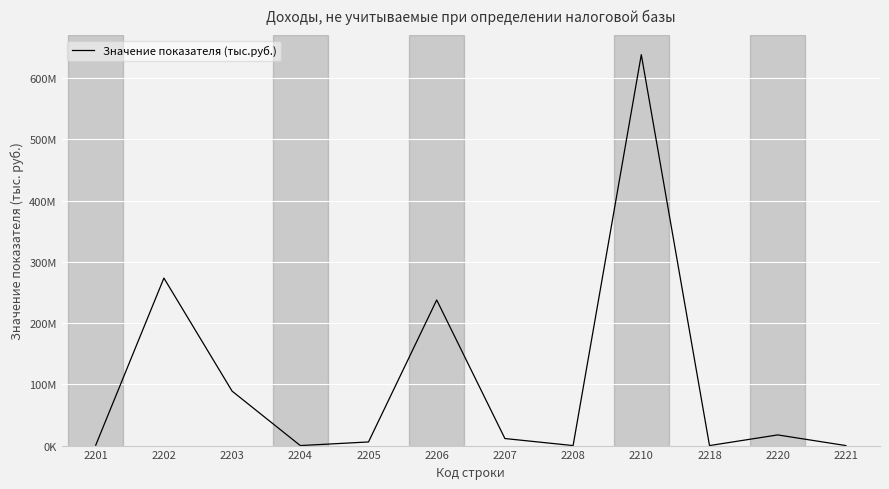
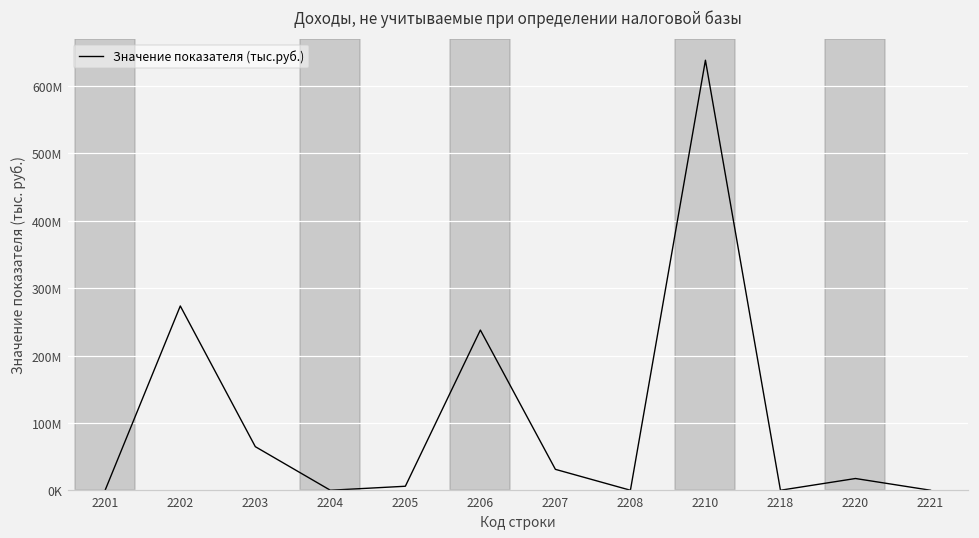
2203: 90000000 -> 60000000
2207: 10000000 -> 30000000
